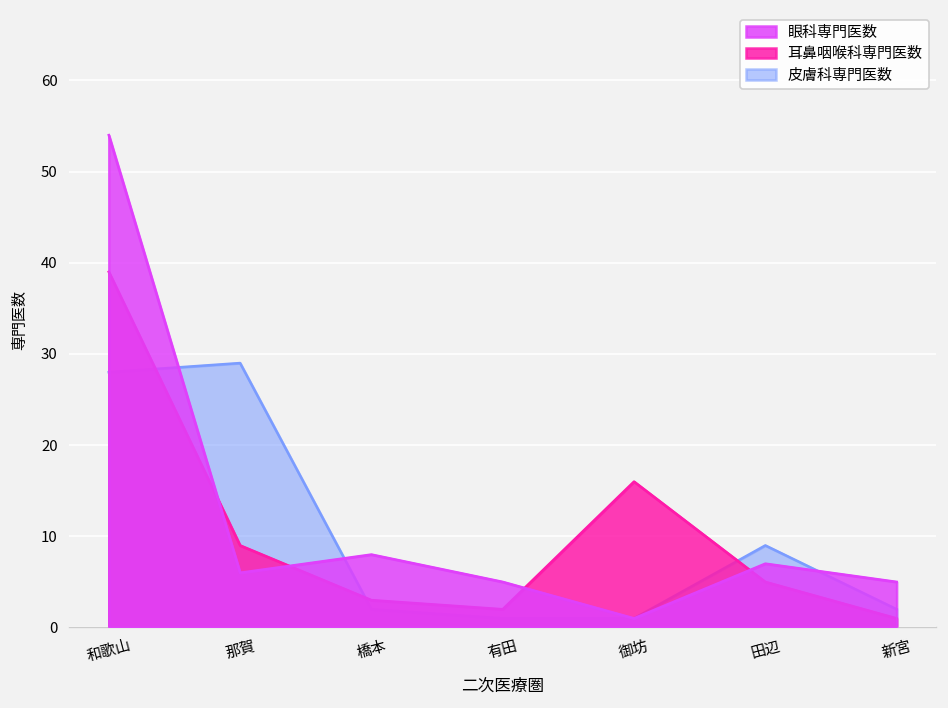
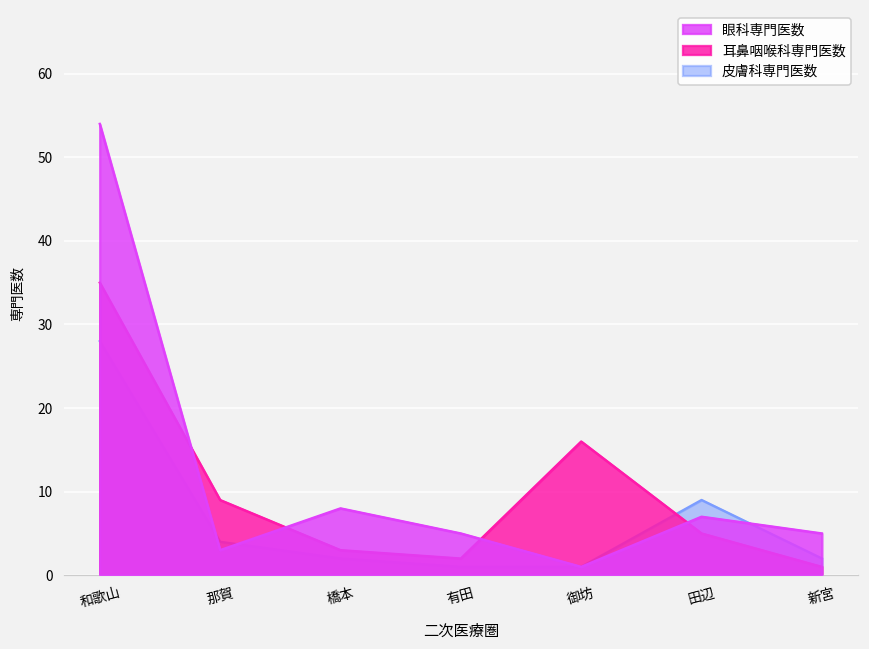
耳鼻咽喉科専門医数, 和歌山: 39 -> 35
眼科専門医数, 那賀: 6 -> 3
皮膚科専門医数, 那賀: 29 -> 4
